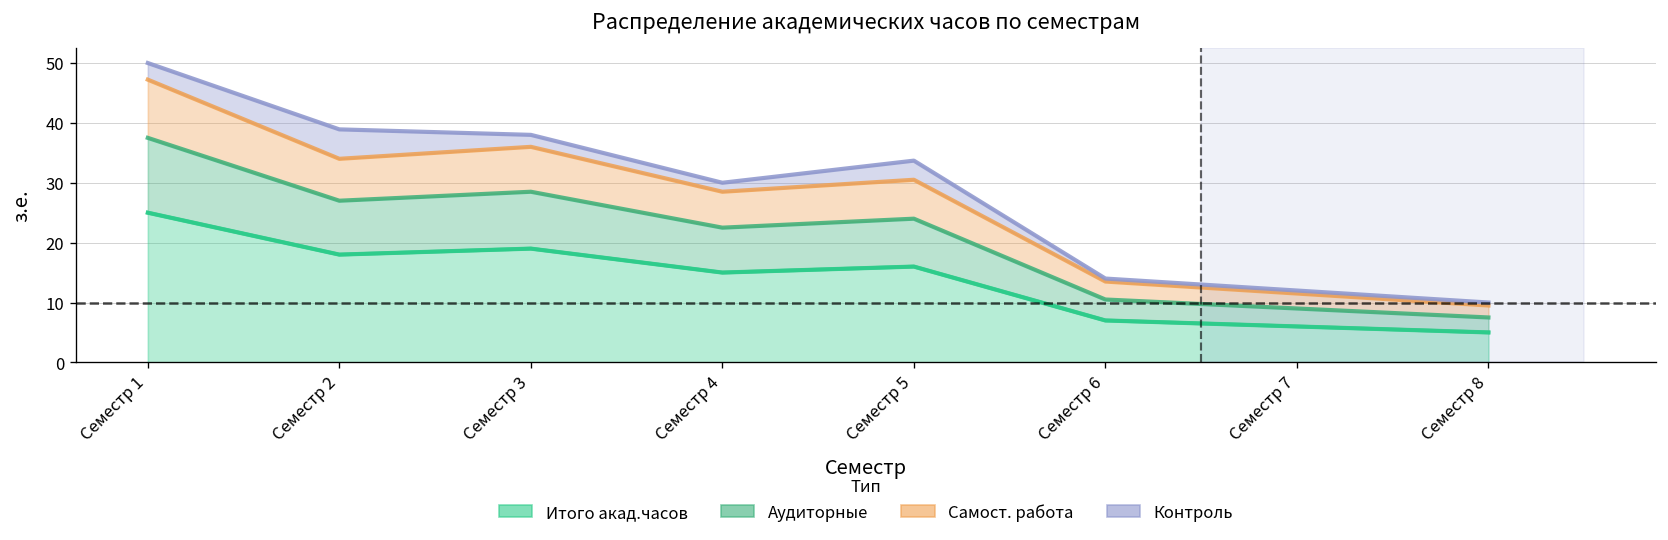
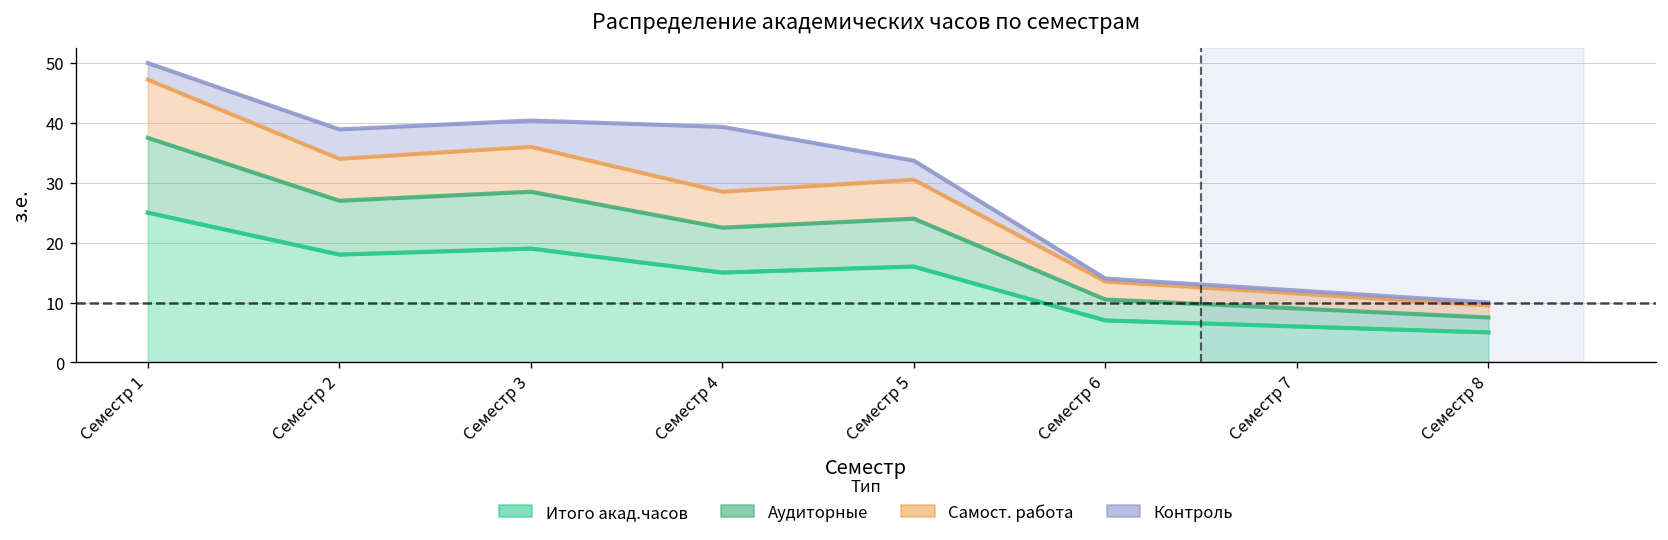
Контроль, Семестр 3: 2 -> 4
Контроль, Семестр 4: 2 -> 11
